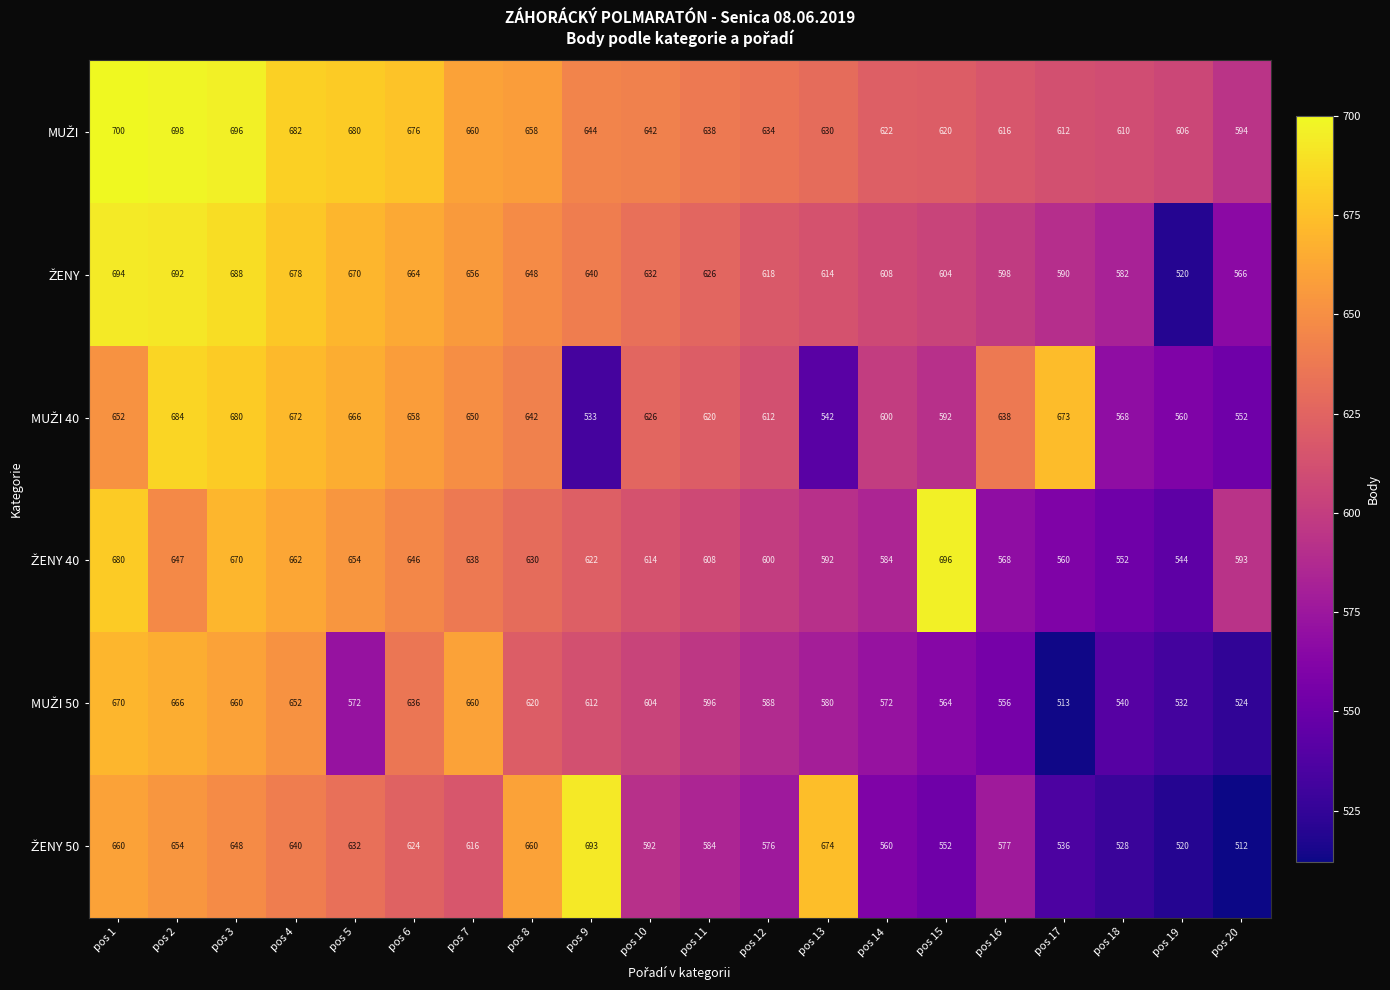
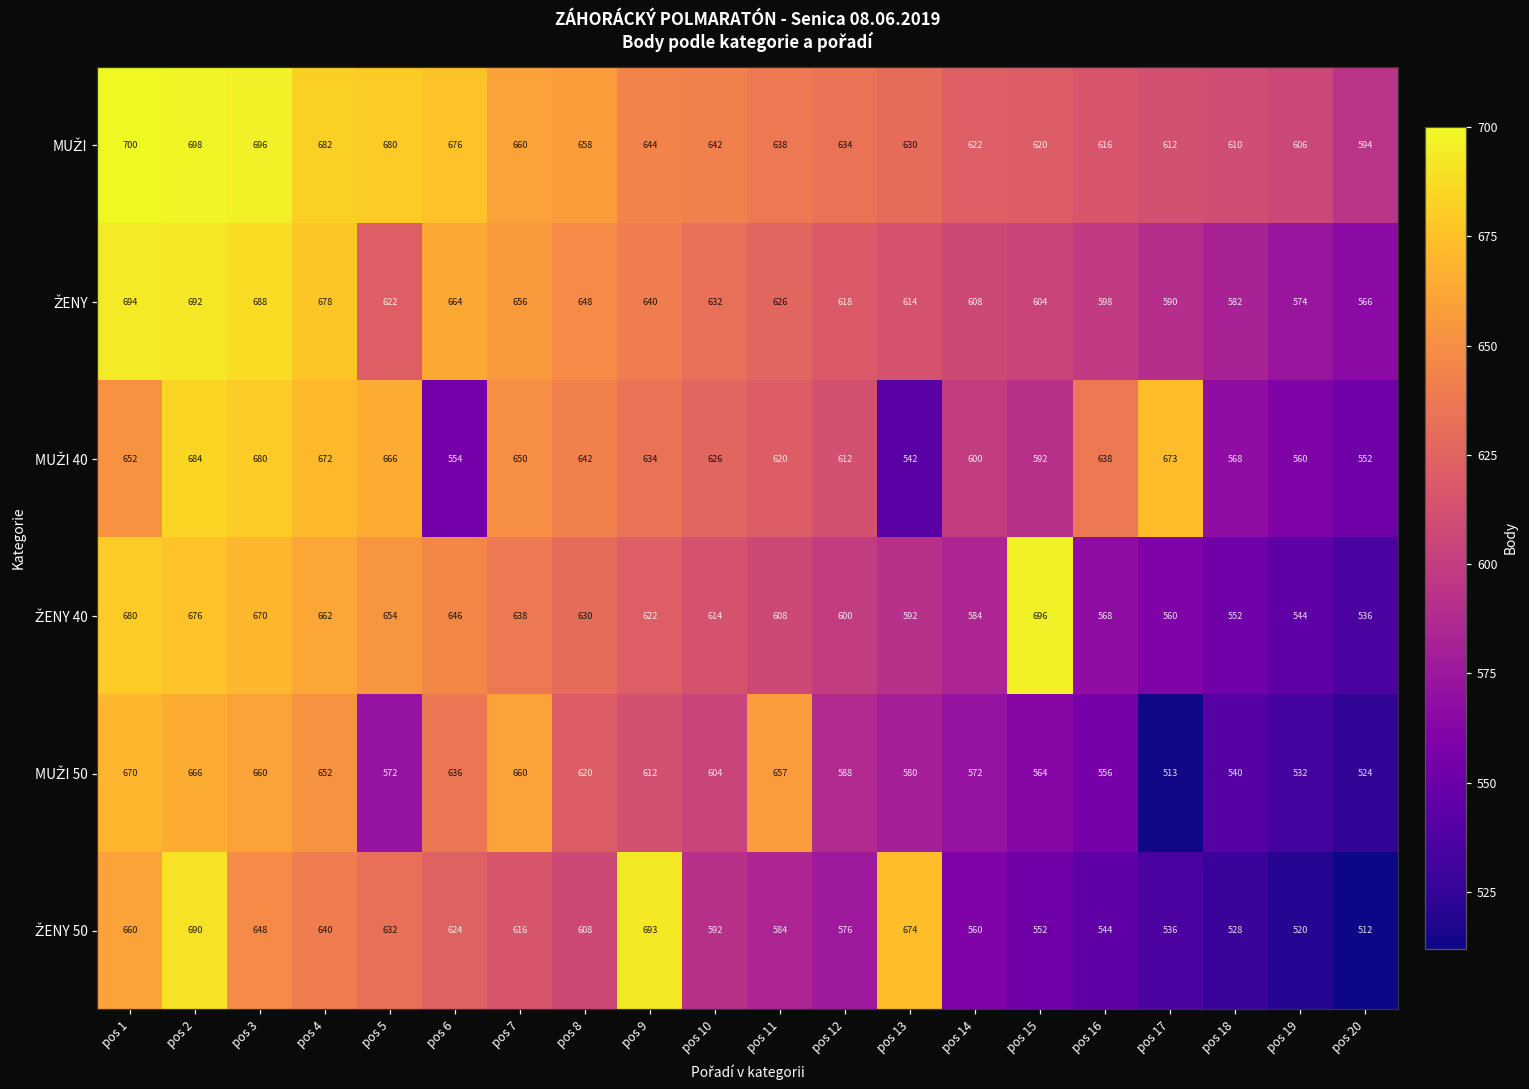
ŽENY, pos 5: 670 -> 622
ŽENY, pos 19: 520 -> 574
MUŽI 40, pos 6: 658 -> 554
MUŽI 40, pos 9: 533 -> 634
ŽENY 40, pos 2: 647 -> 676
ŽENY 40, pos 20: 593 -> 536
MUŽI 50, pos 11: 596 -> 657
ŽENY 50, pos 2: 654 -> 690
ŽENY 50, pos 8: 660 -> 608
ŽENY 50, pos 16: 577 -> 544
